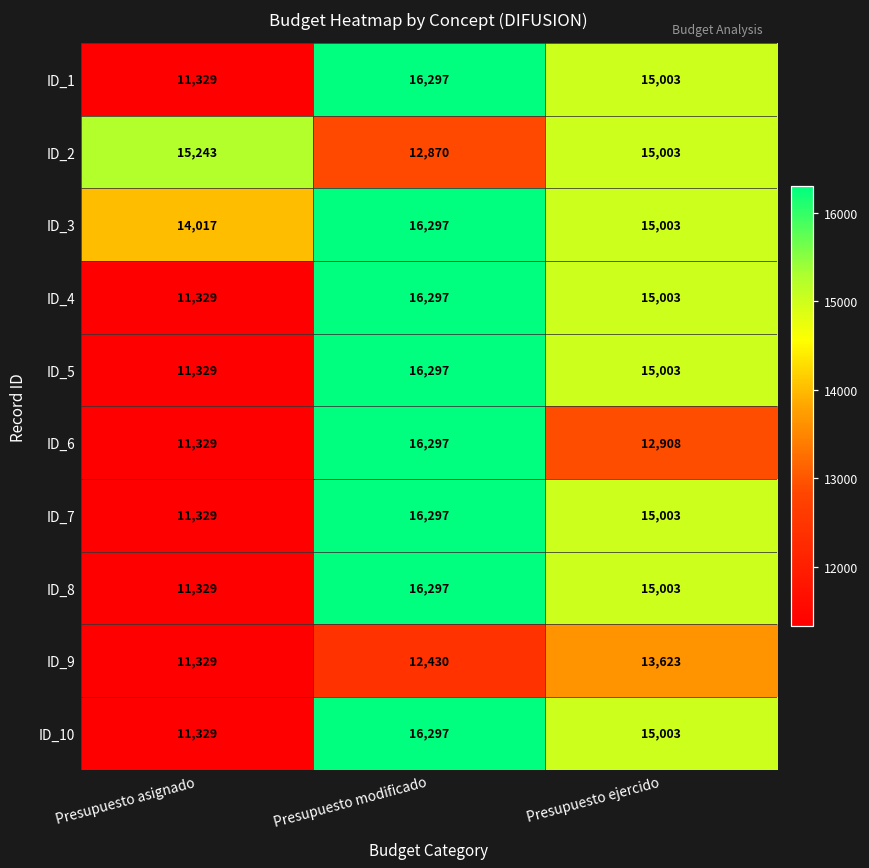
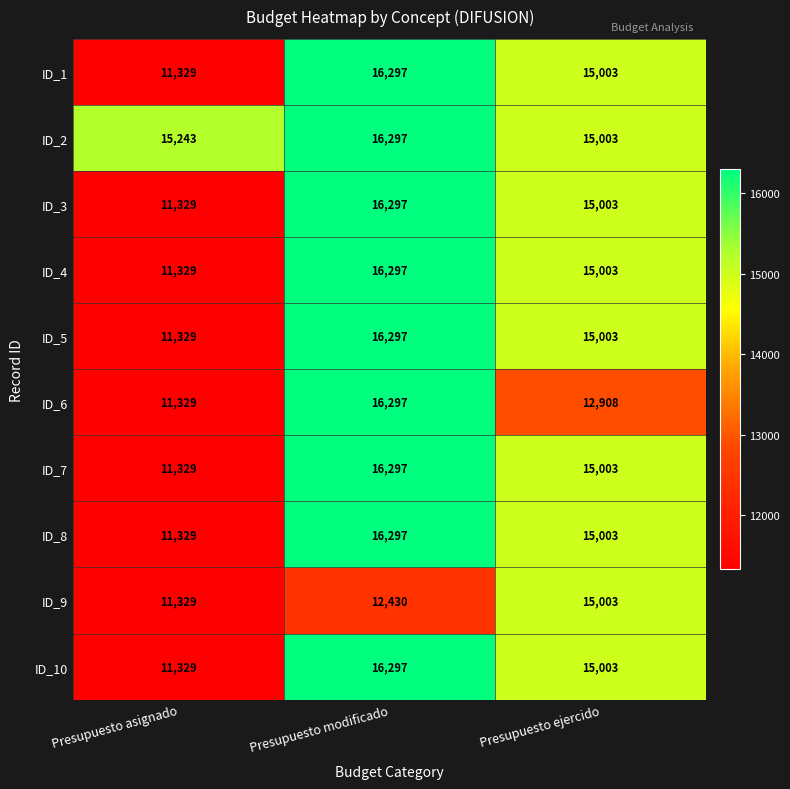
ID_2, Presupuesto modificado: 12,870 -> 16,297
ID_3, Presupuesto asignado: 14,017 -> 11,329
ID_9, Presupuesto ejercido: 13,623 -> 15,003
